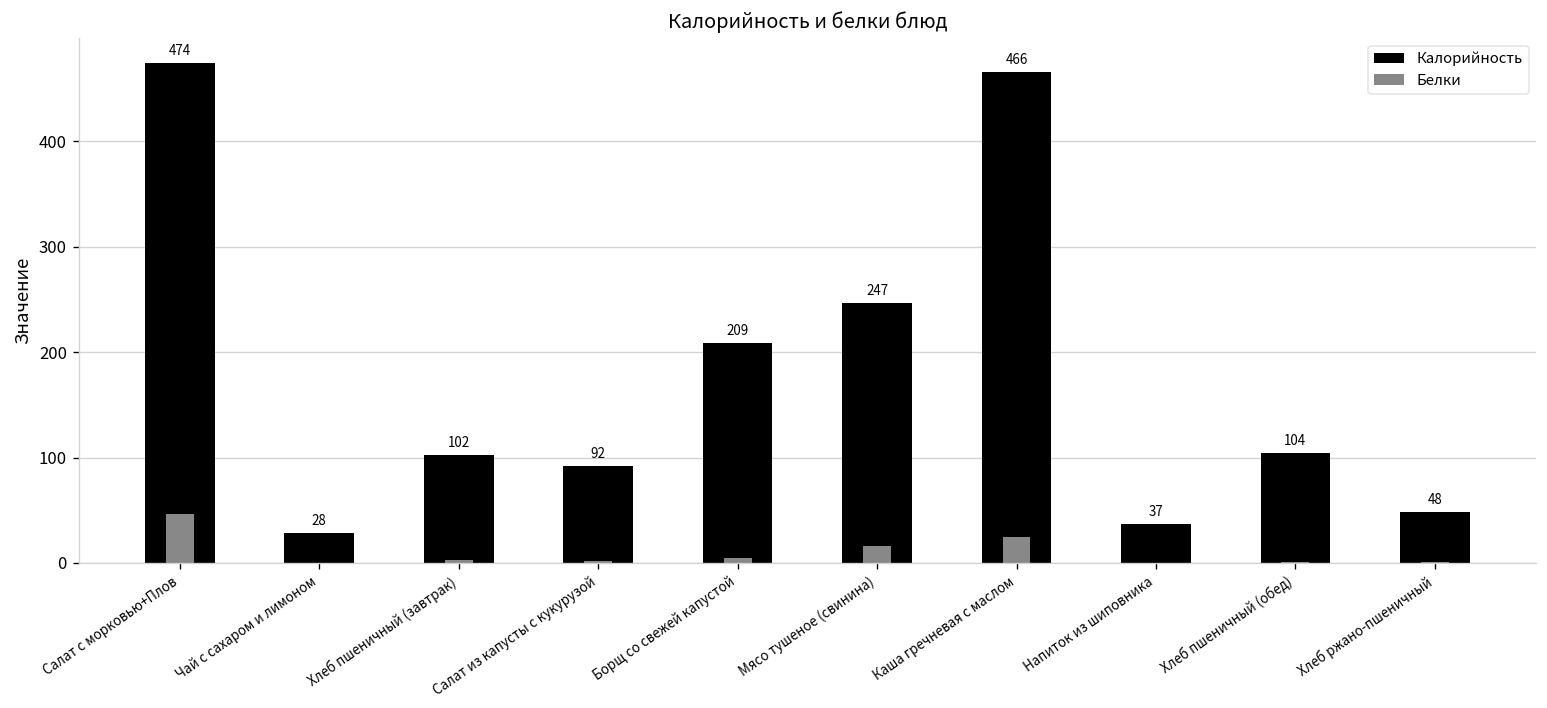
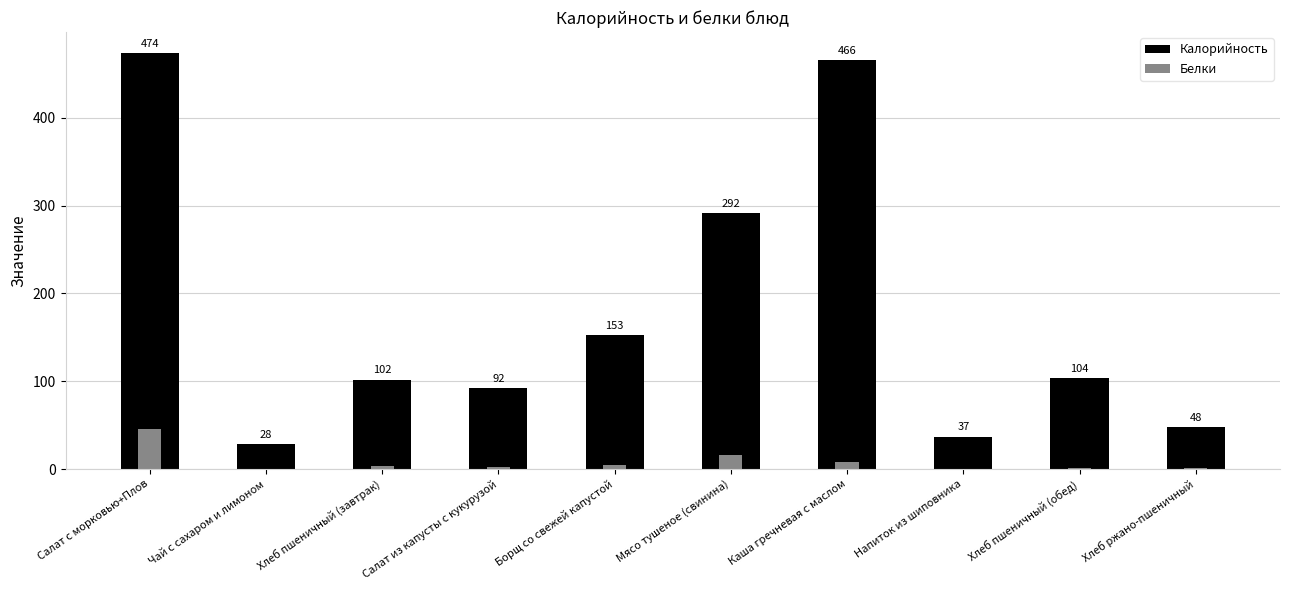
Калорийность, Борщ со свежей капустой: 209 -> 153
Калорийность, Мясо тушеное (свинина): 247 -> 292
Белки, Каша гречневая с маслом: 30 -> 10
